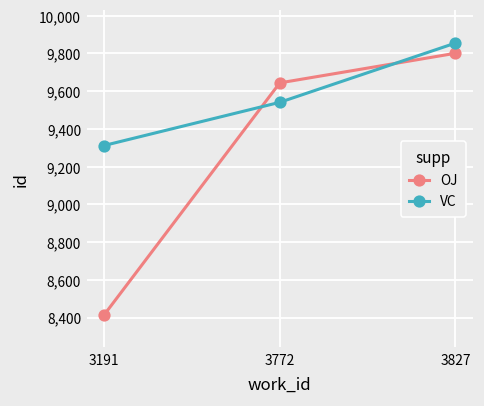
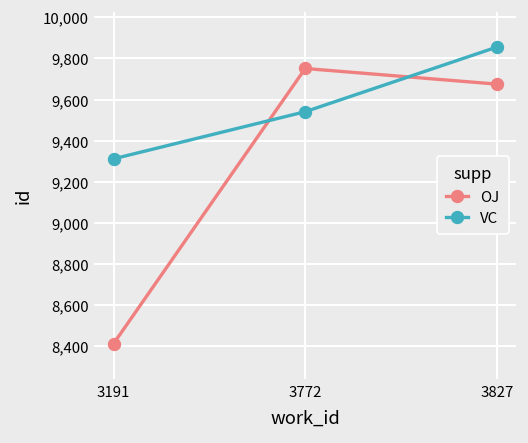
OJ, 3772: 9,640 -> 9,750
OJ, 3827: 9,800 -> 9,680
